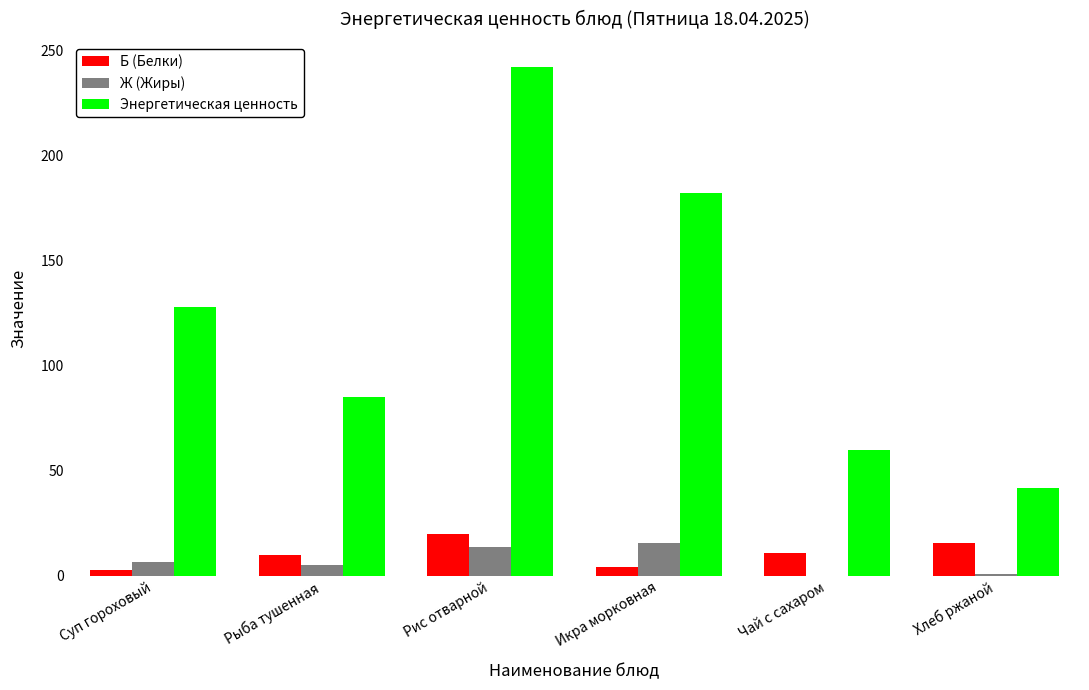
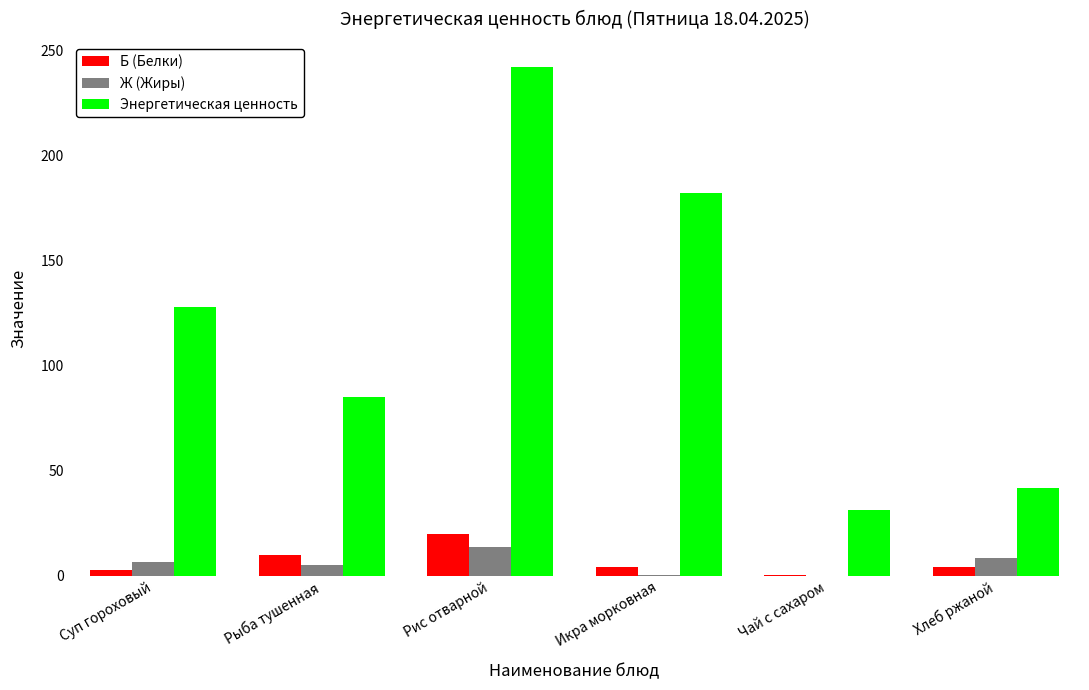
Ж (Жиры), Икра морковная: 15 -> 0
Б (Белки), Чай с сахаром: 11 -> 0
Энергетическая ценность, Чай с сахаром: 60 -> 31
Б (Белки), Хлеб ржаной: 15 -> 4
Ж (Жиры), Хлеб ржаной: 1 -> 9
